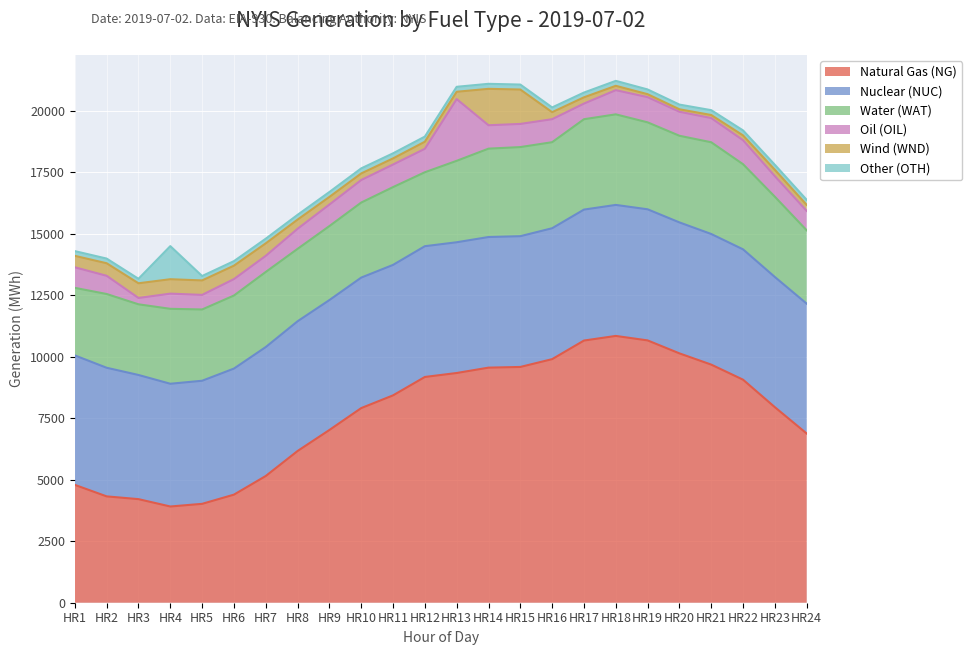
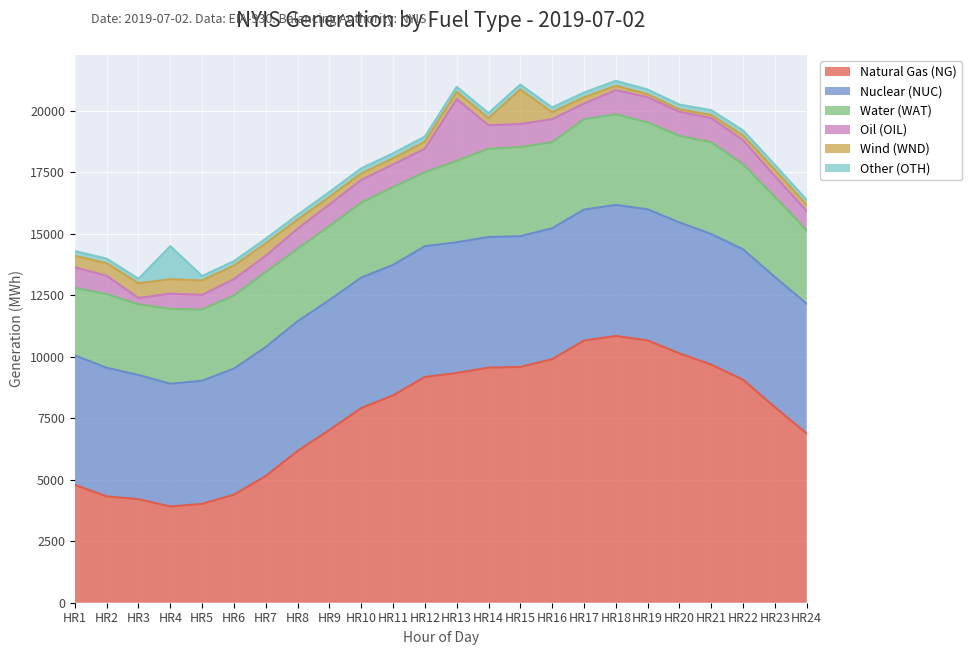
Wind (WND), HR14: 1500 -> 300
